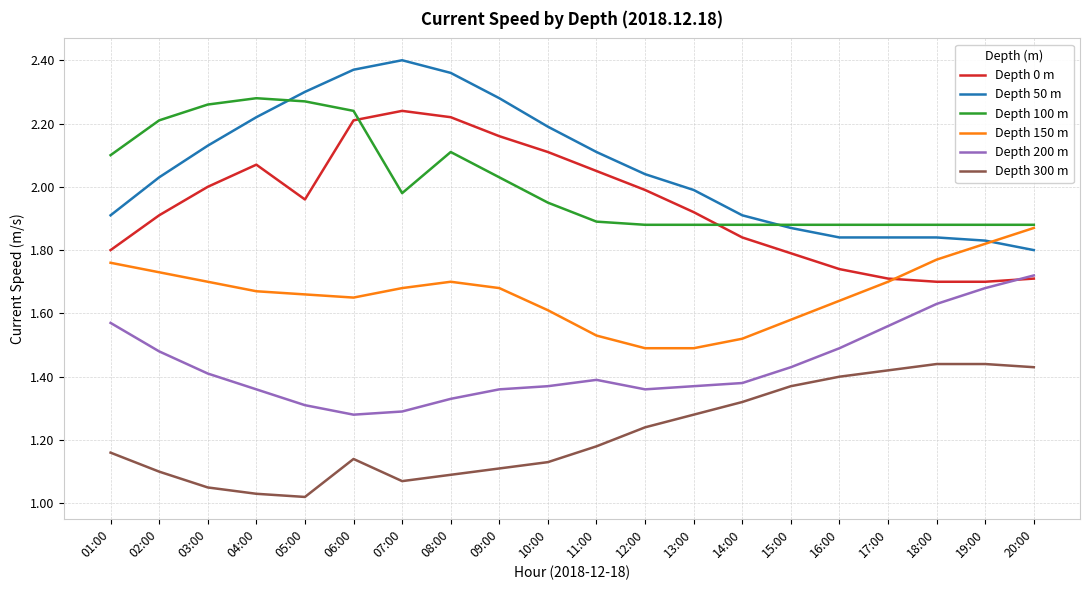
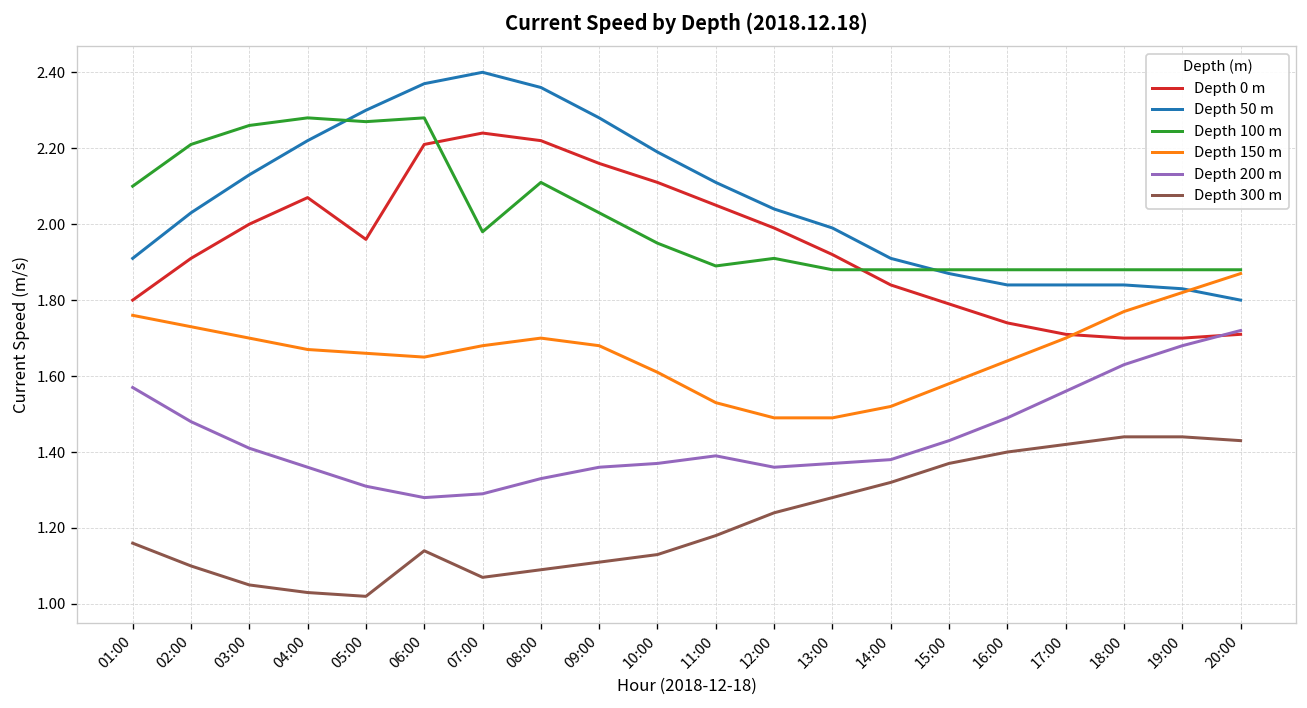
Depth 100 m, 06:00: 2.24 -> 2.28
Depth 100 m, 12:00: 1.88 -> 1.91
